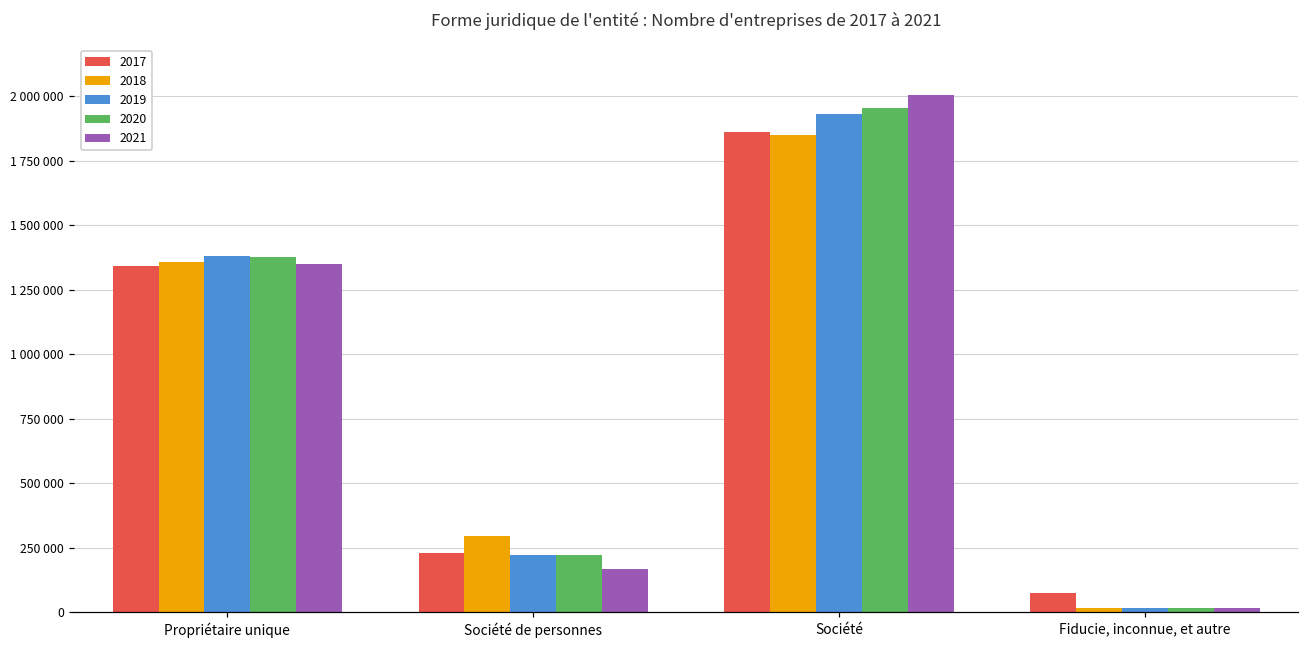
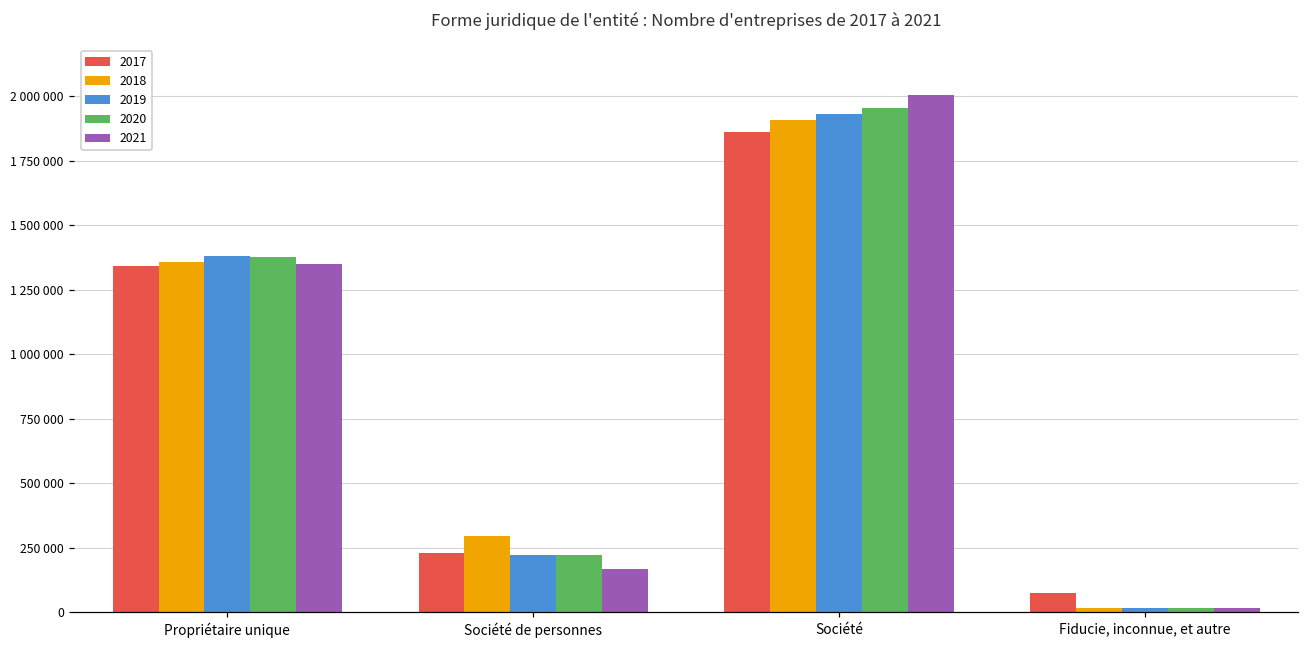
2018, Société: 1850000 -> 1910000
